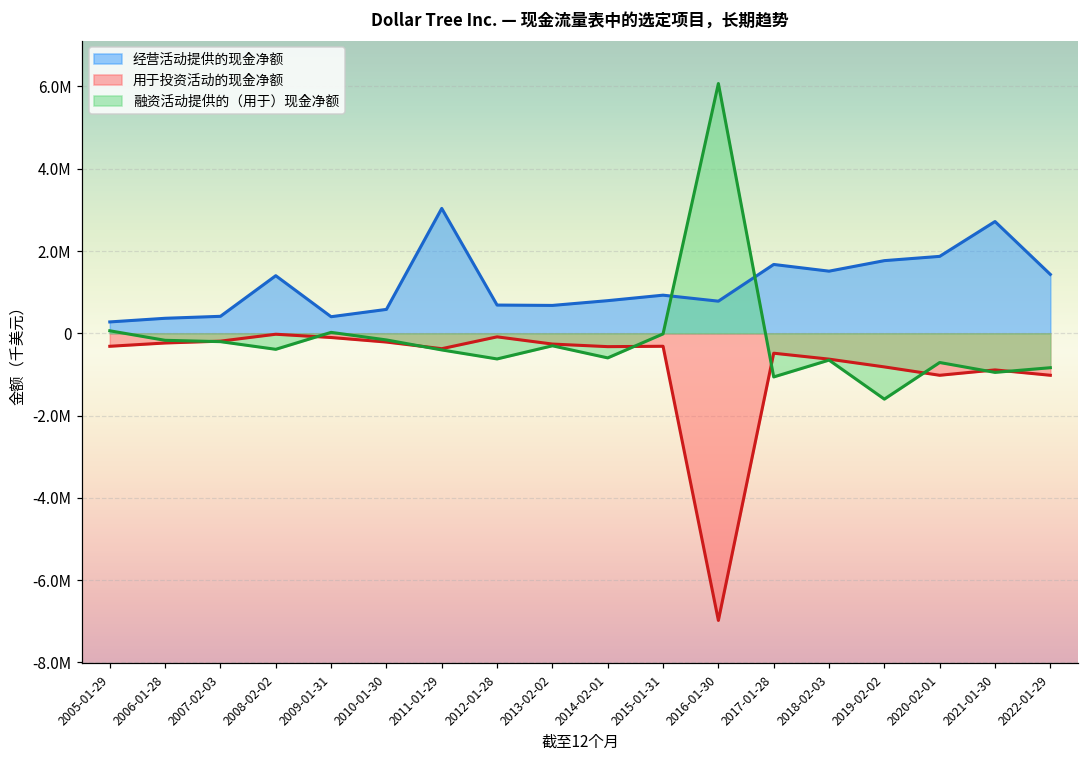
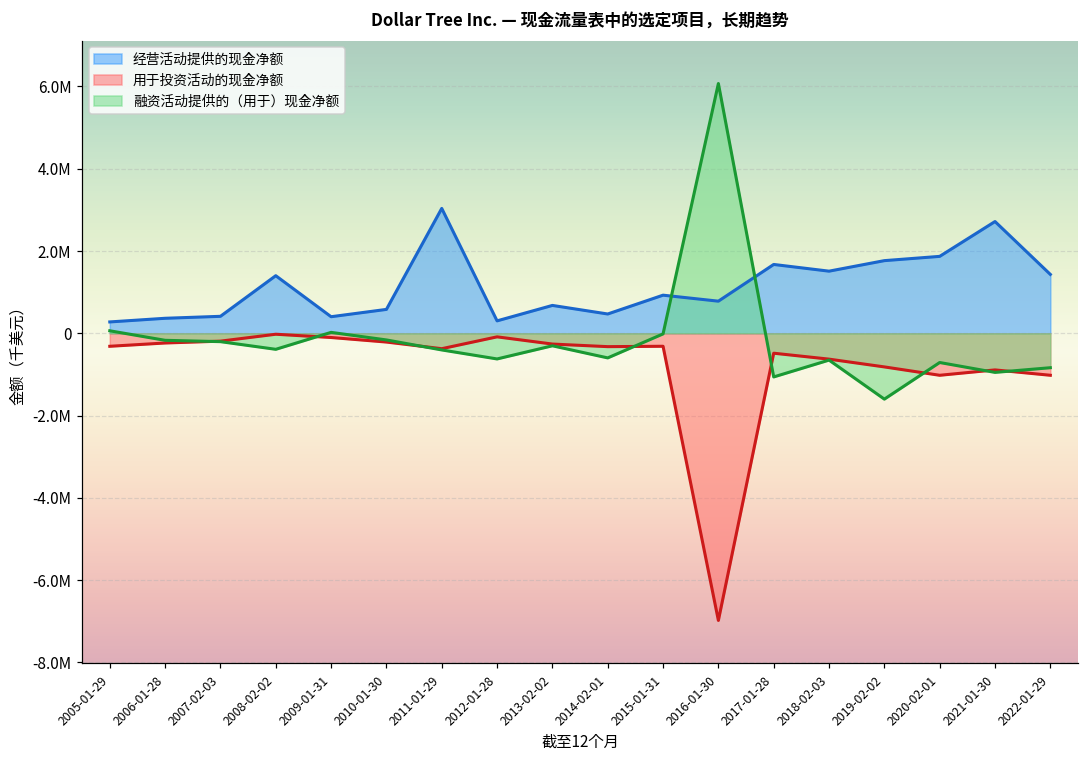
经营活动提供的现金净额, 2012-01-28: 700000 -> 300000
经营活动提供的现金净额, 2014-02-01: 800000 -> 500000
